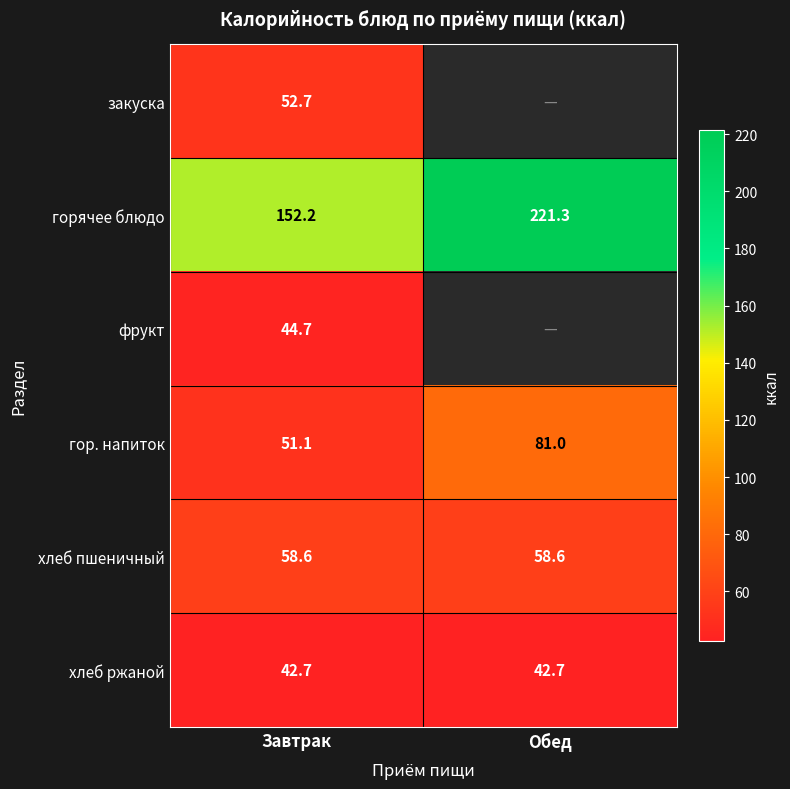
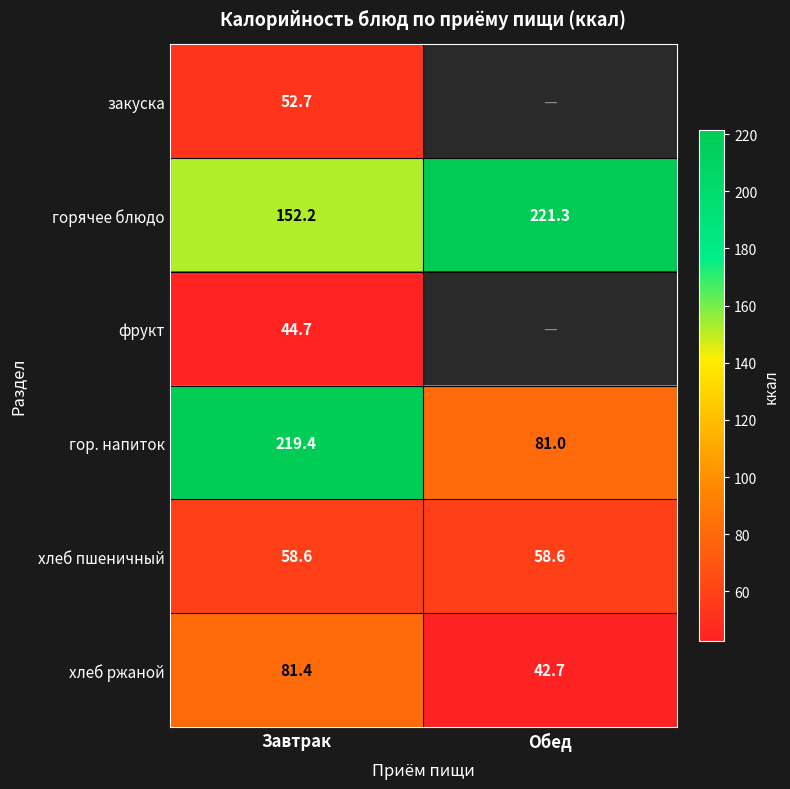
гор. напиток, Завтрак: 51.1 -> 219.4
хлеб ржаной, Завтрак: 42.7 -> 81.4
